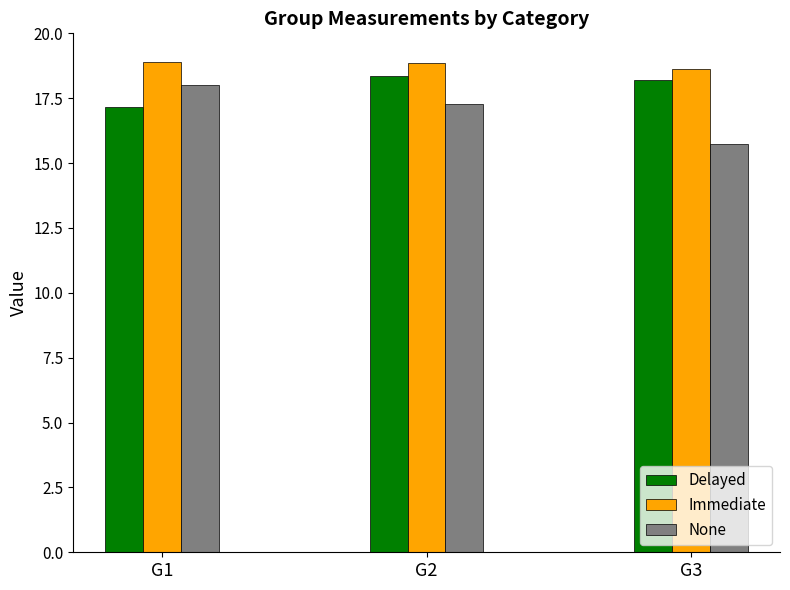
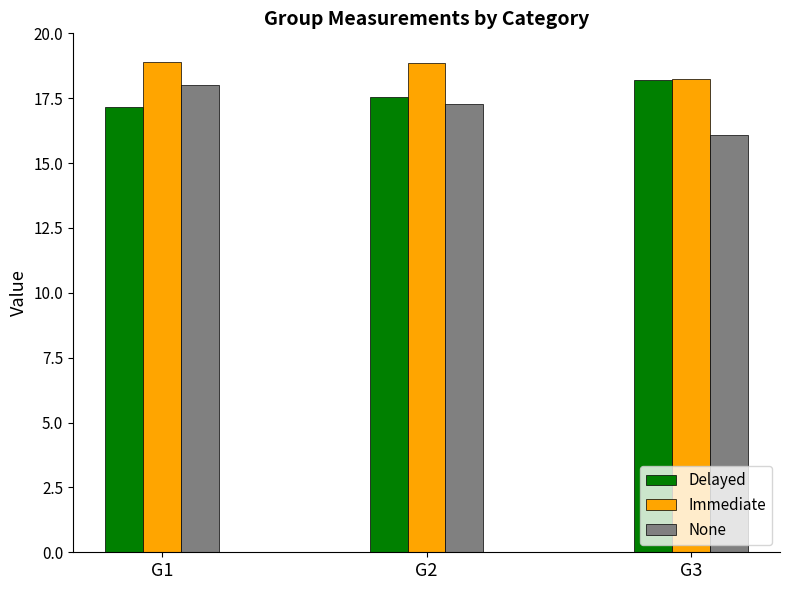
Delayed, G2: 18.3 -> 17.5
Immediate, G3: 18.6 -> 18.3
None, G3: 15.7 -> 16.1
